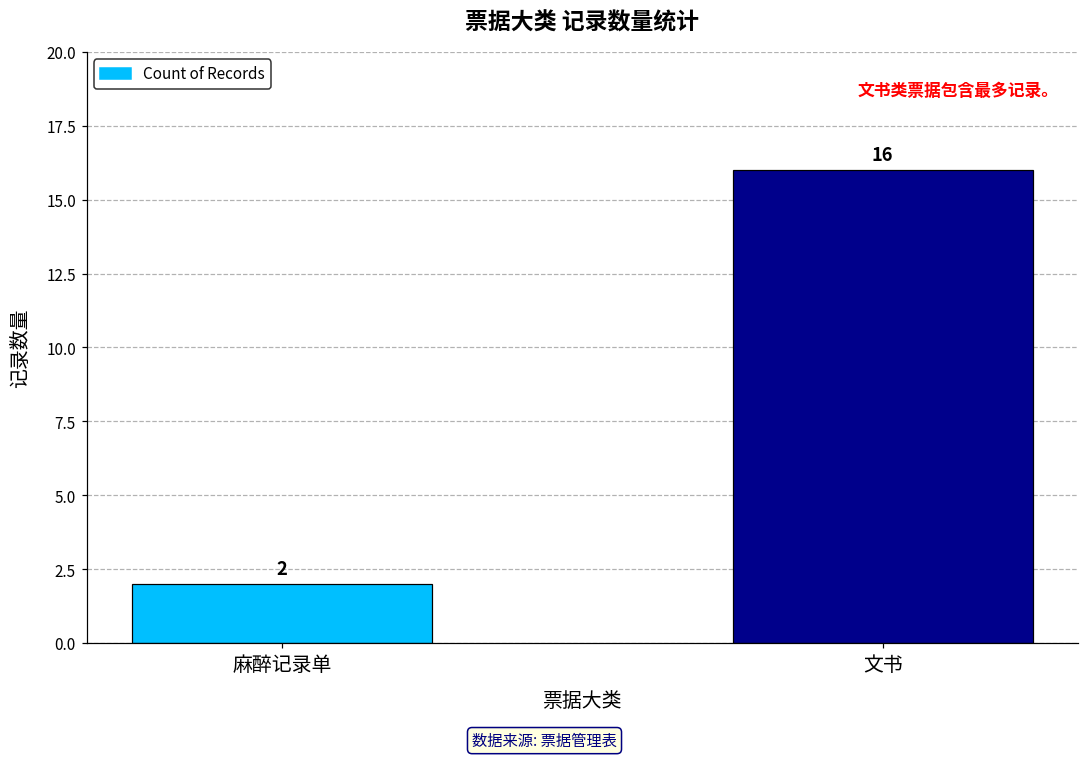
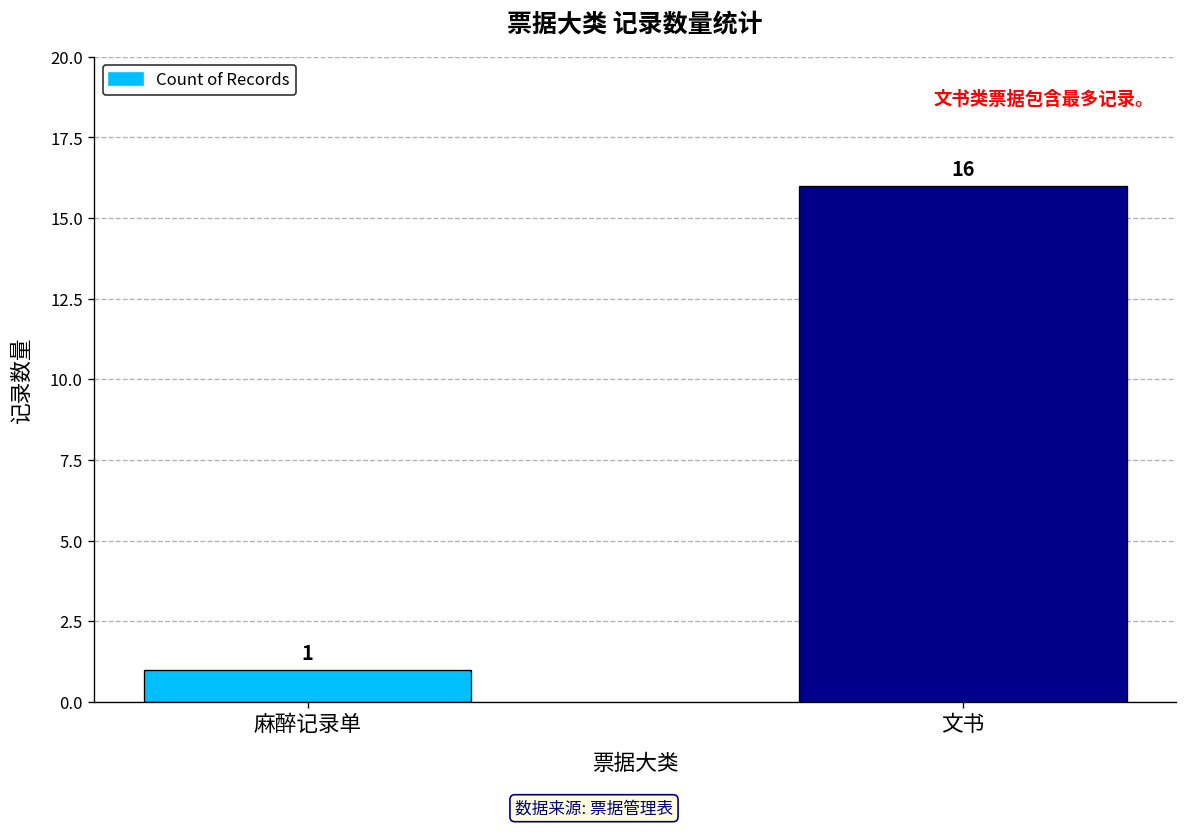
麻醉记录单: 2 -> 1
